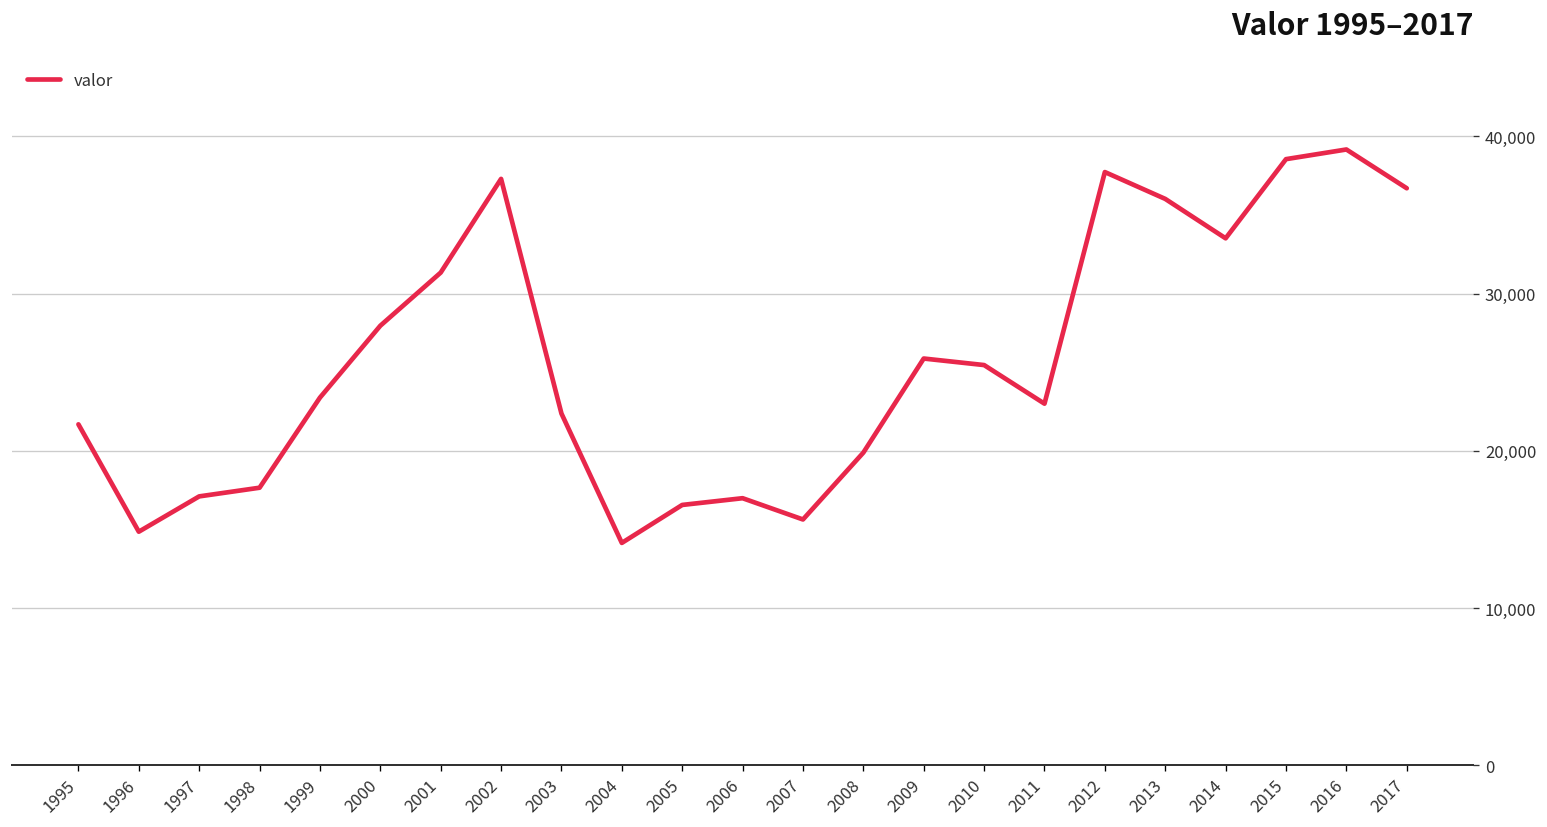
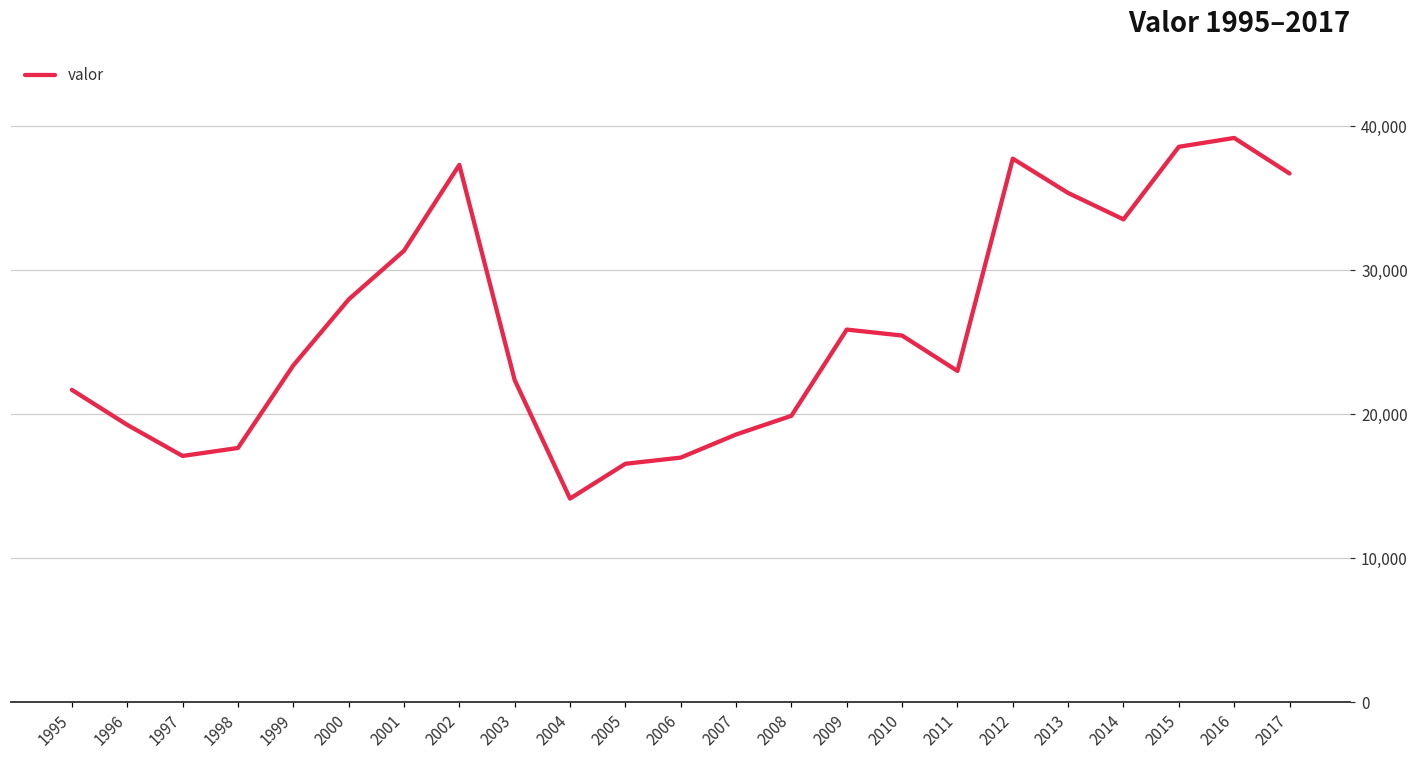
1996: 14,900 -> 19,300
2007: 15,600 -> 18,600
2013: 36,000 -> 35,400
